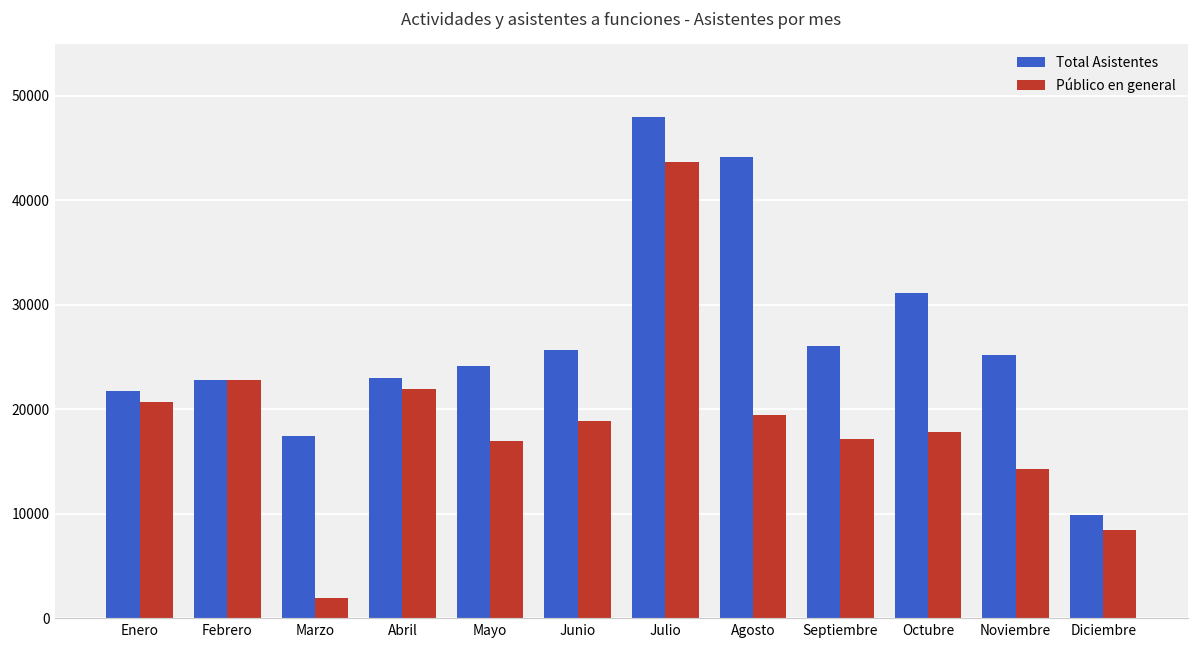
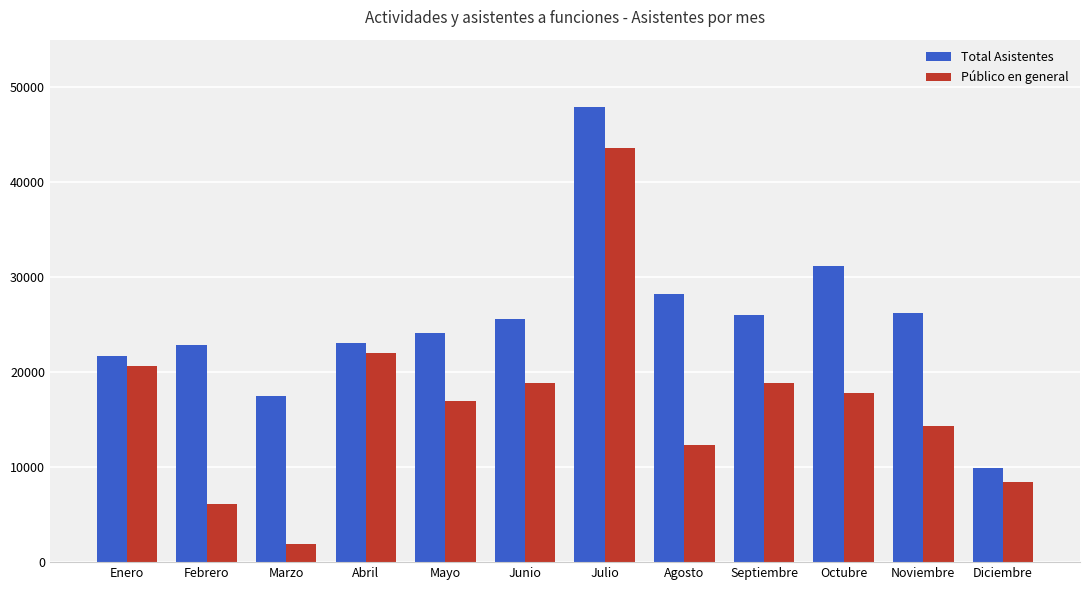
Público en general, Febrero: 23000 -> 6000
Total Asistentes, Agosto: 44000 -> 28000
Público en general, Agosto: 19000 -> 12000
Público en general, Septiembre: 17000 -> 19000
Total Asistentes, Noviembre: 25000 -> 26000
